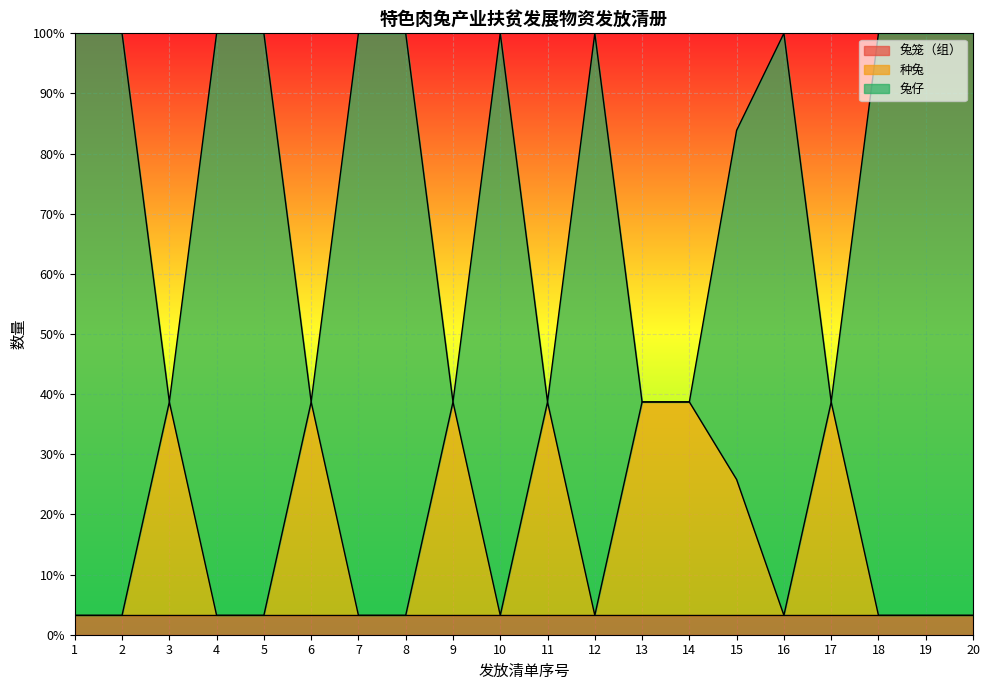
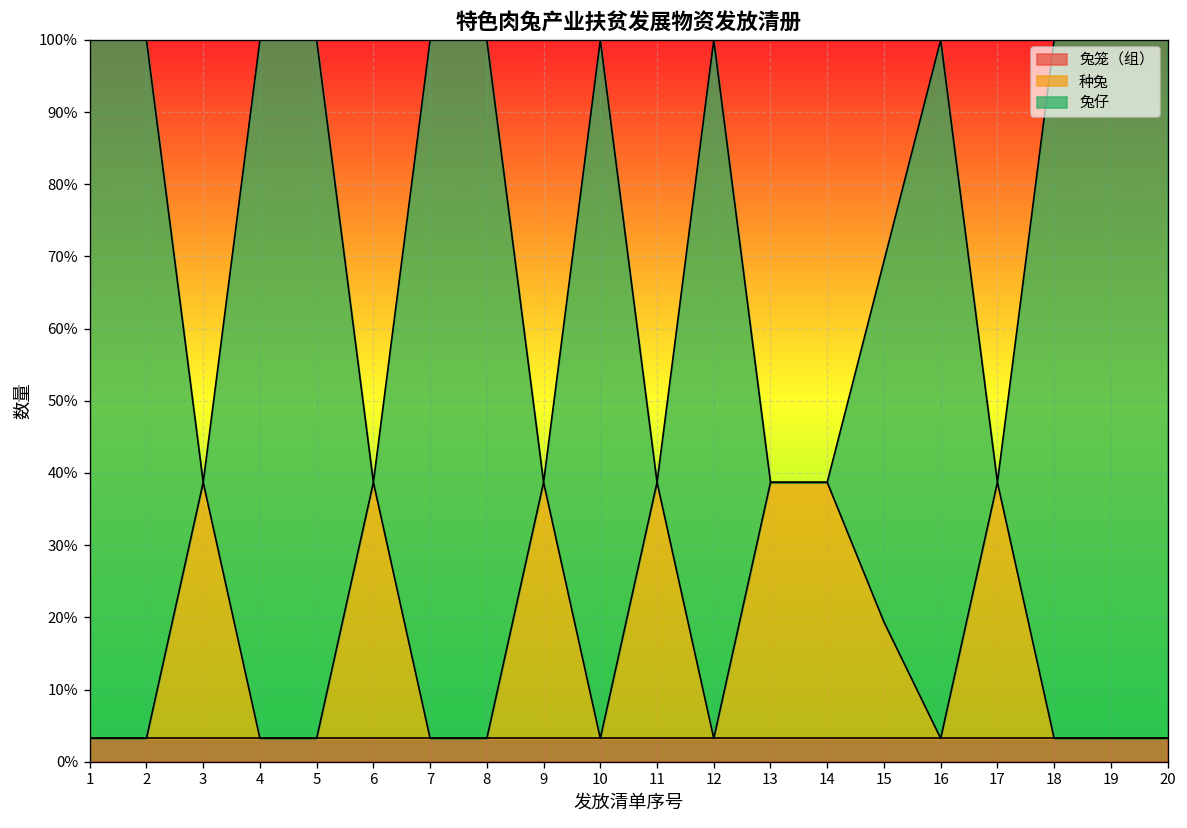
种兔, 15: 26% -> 19%
兔仔, 15: 58% -> 50%
